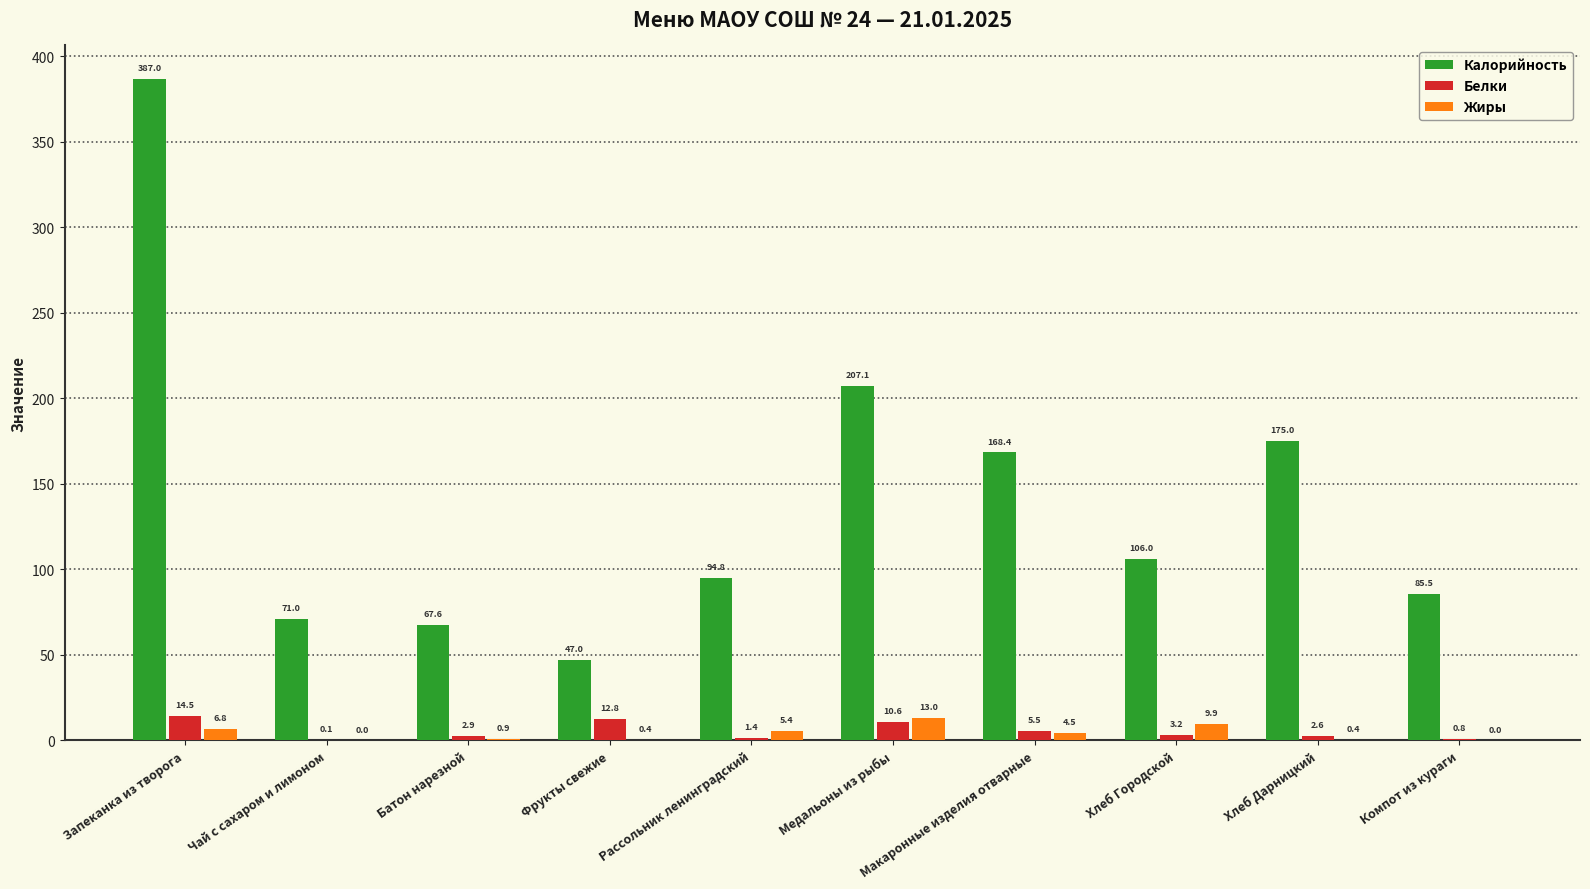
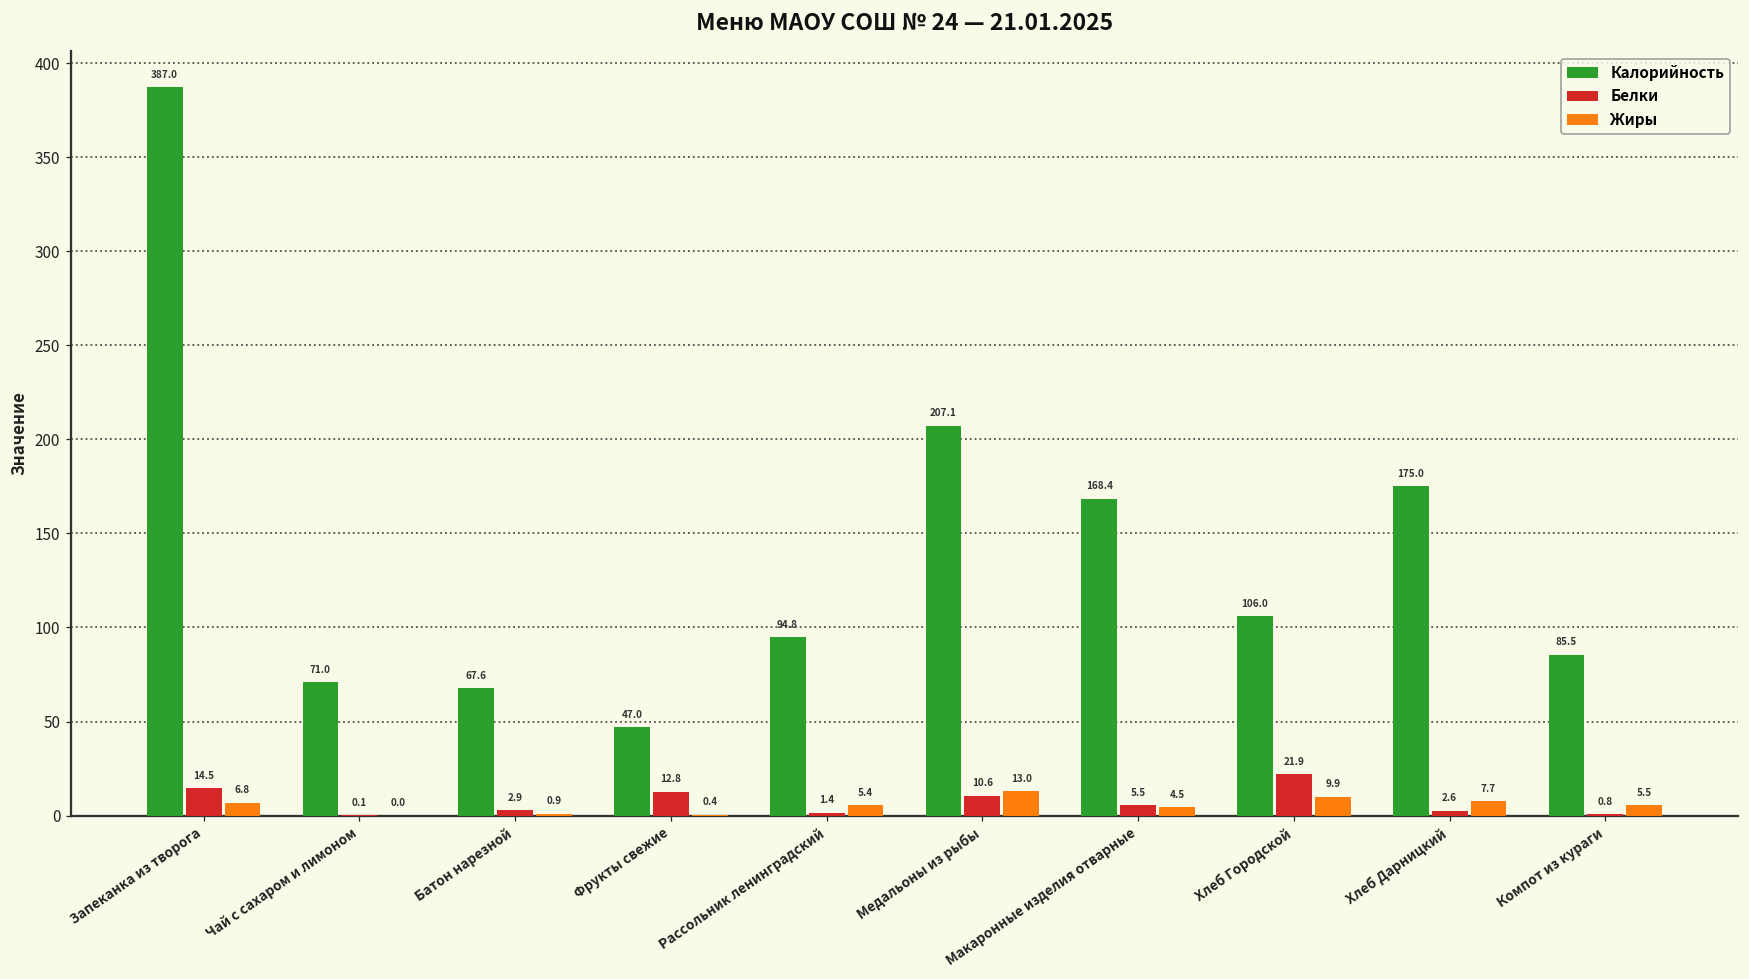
Белки, Хлеб Городской: 3.2 -> 21.9
Жиры, Хлеб Дарницкий: 0.4 -> 7.7
Жиры, Компот из кураги: 0.0 -> 5.5
